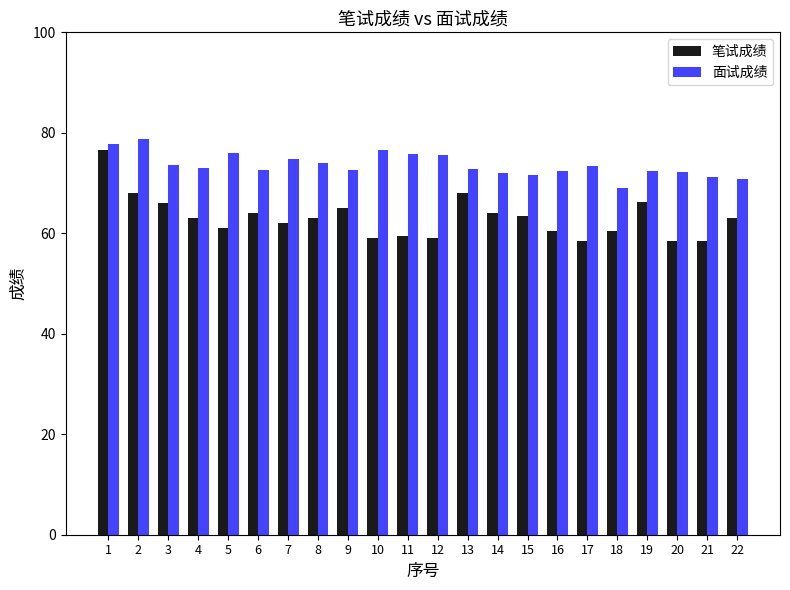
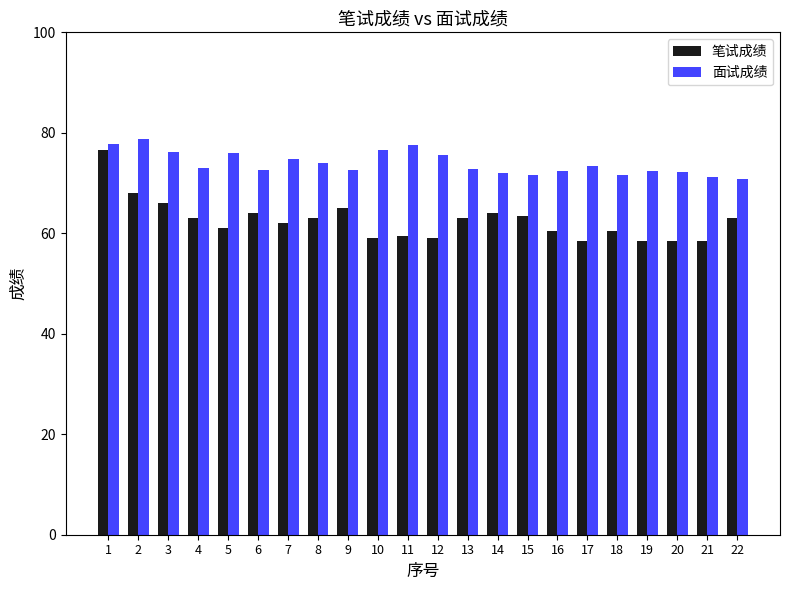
面试成绩, 3: 74 -> 76
面试成绩, 11: 76 -> 78
笔试成绩, 13: 68 -> 63
面试成绩, 18: 69 -> 72
笔试成绩, 19: 66 -> 59
